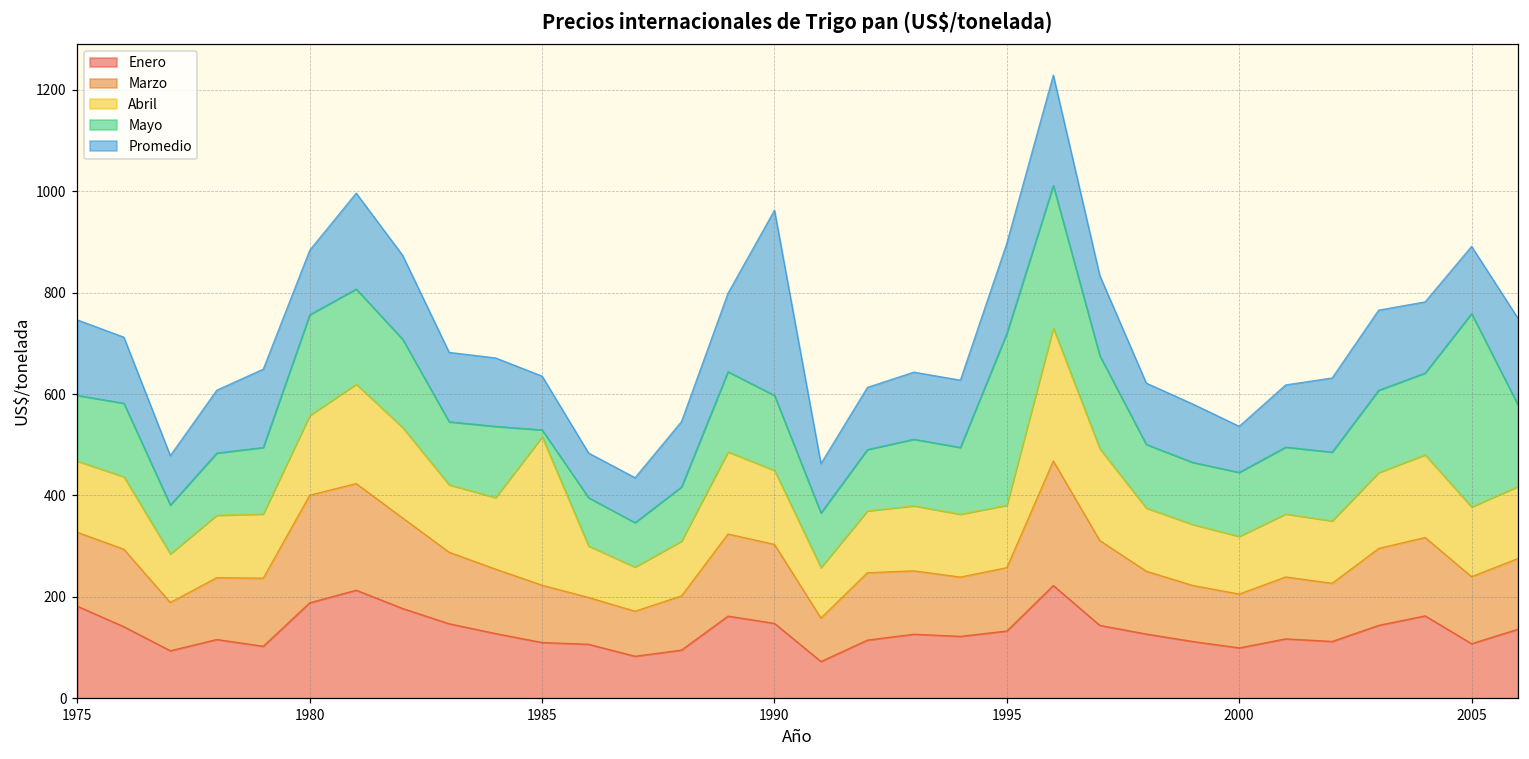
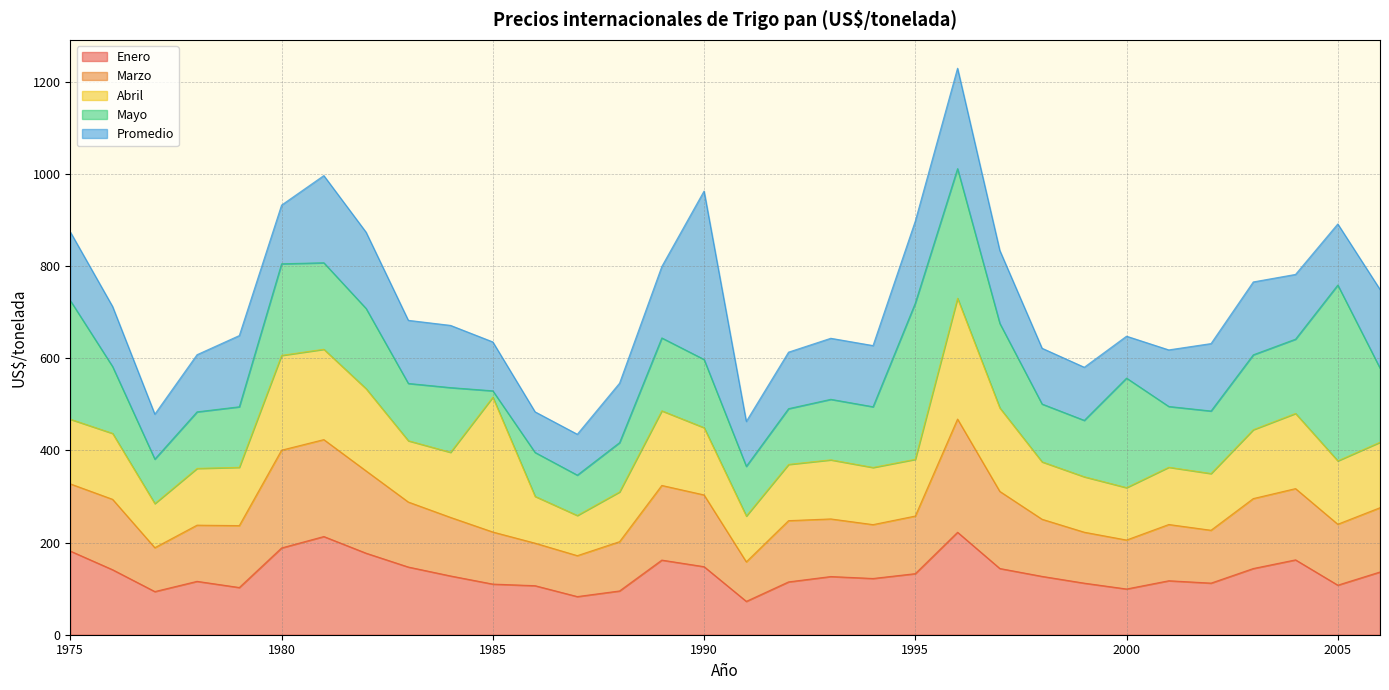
Mayo, 1975: 130 -> 260
Abril, 1980: 160 -> 210
Mayo, 2000: 130 -> 240
